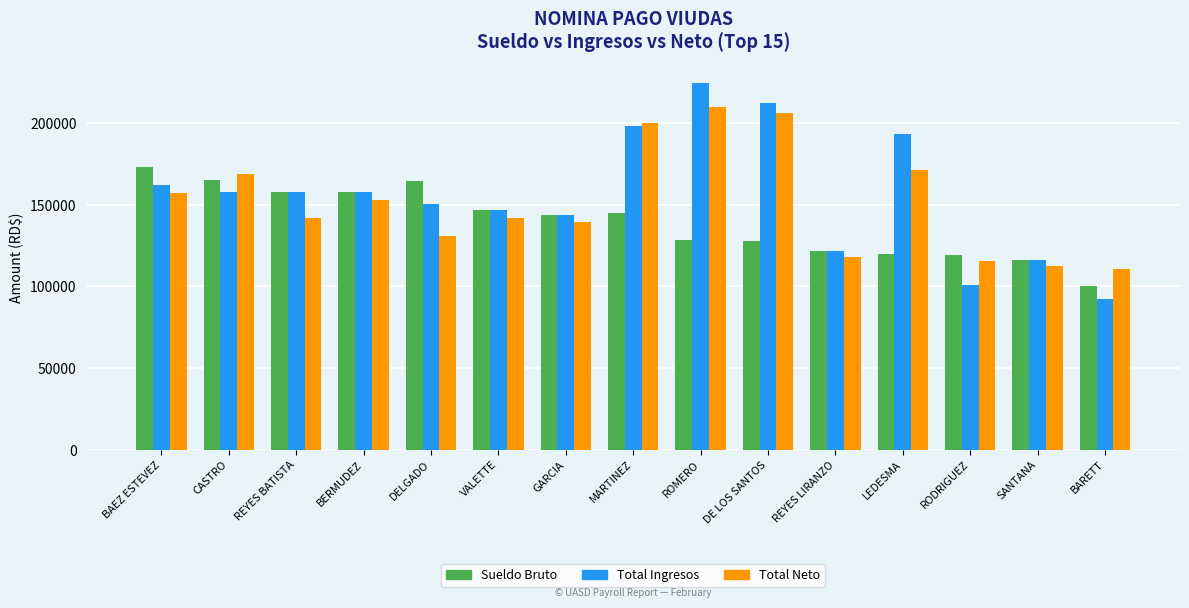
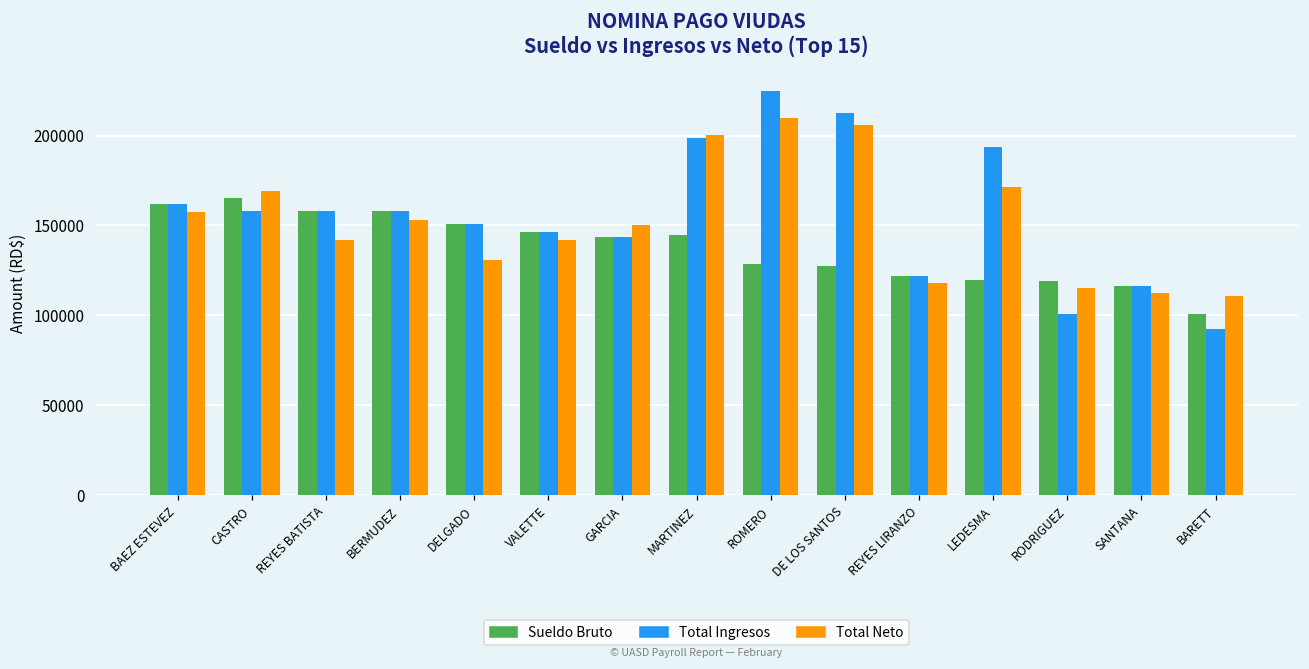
Sueldo Bruto, BAEZ ESTEVEZ: 173000 -> 162000
Sueldo Bruto, DELGADO: 165000 -> 151000
Total Neto, GARCIA: 139000 -> 150000
